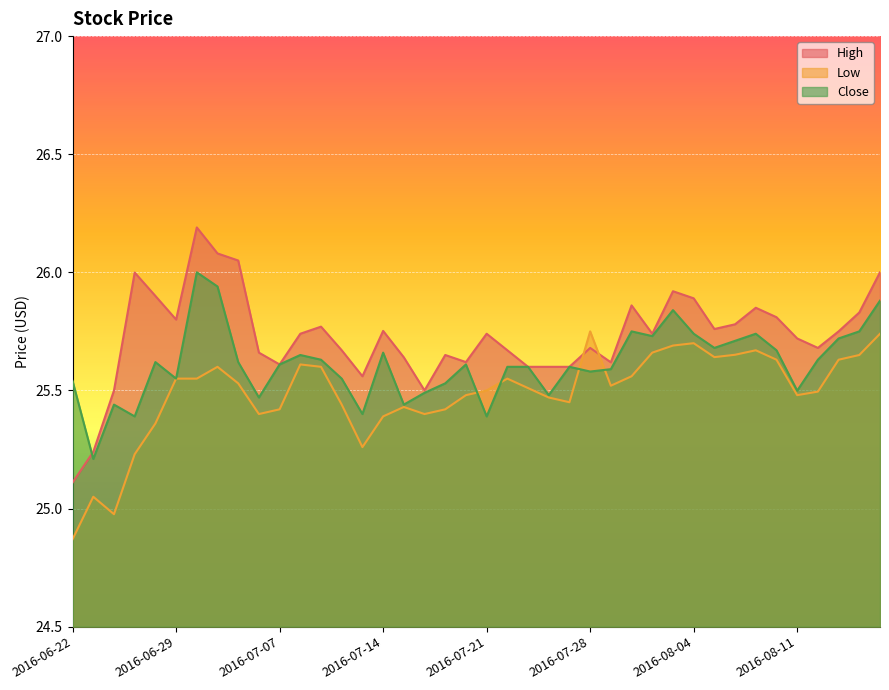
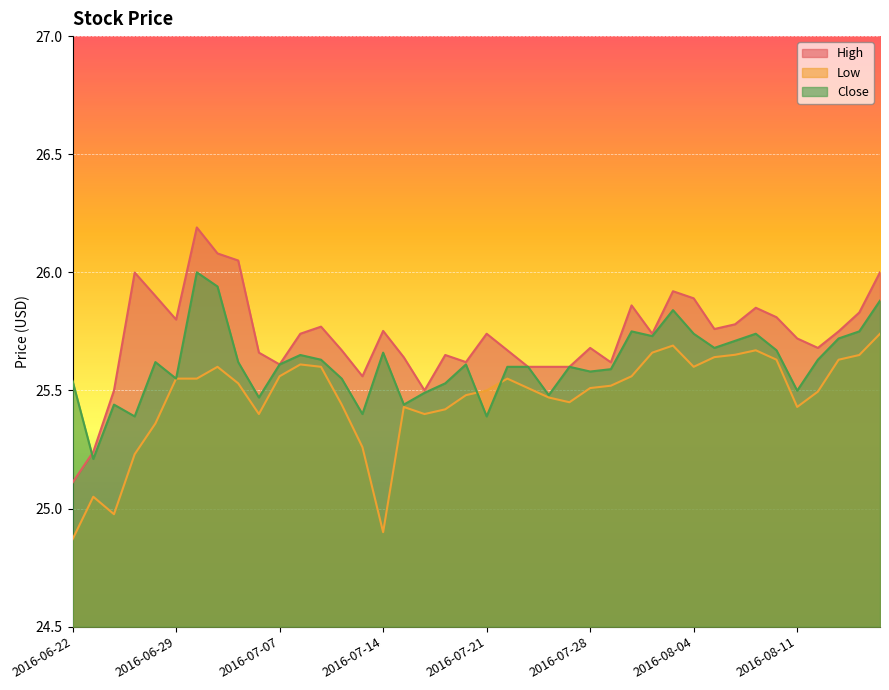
Low, 2016-07-07: 25.42 -> 25.56
Low, 2016-07-14: 25.39 -> 24.90
Low, 2016-07-28: 25.75 -> 25.51
Low, 2016-08-04: 25.7 -> 25.6
Low, 2016-08-11: 25.48 -> 25.43
